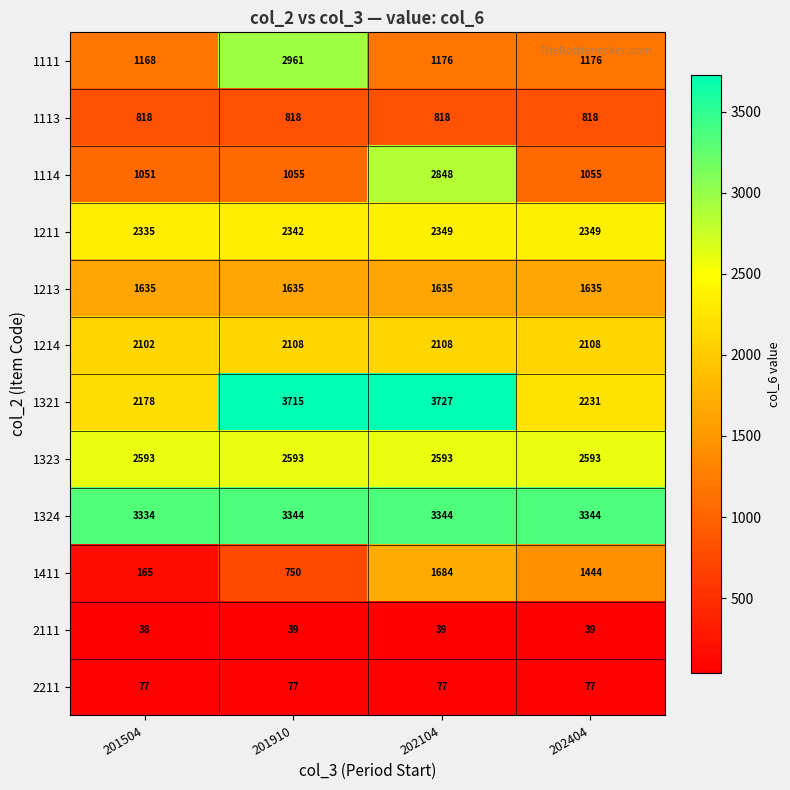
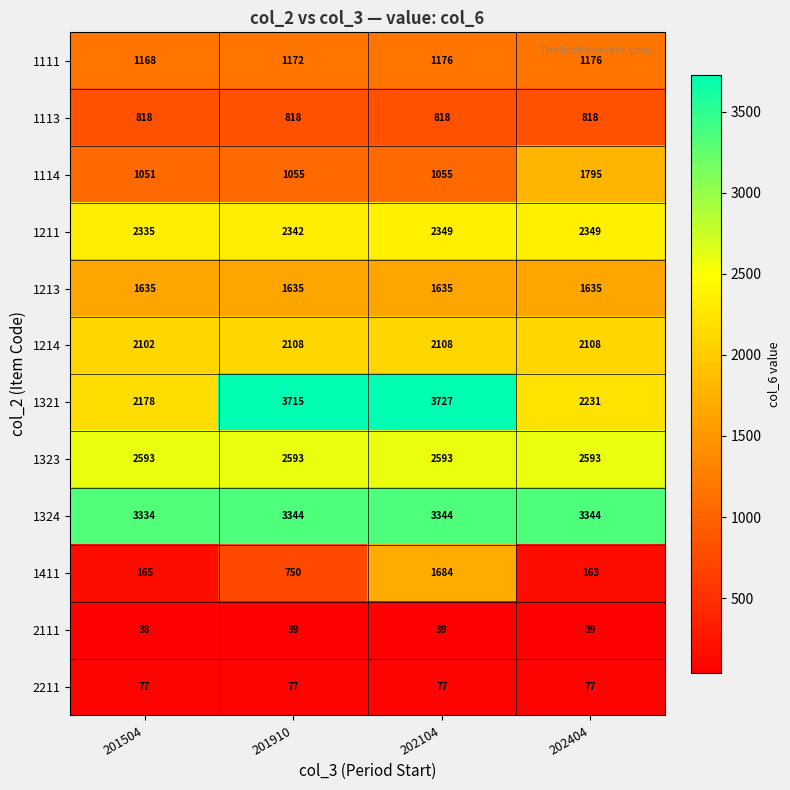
1111, 201910: 2961 -> 1172
1114, 202104: 2848 -> 1055
1114, 202404: 1055 -> 1795
1411, 202404: 1444 -> 163
